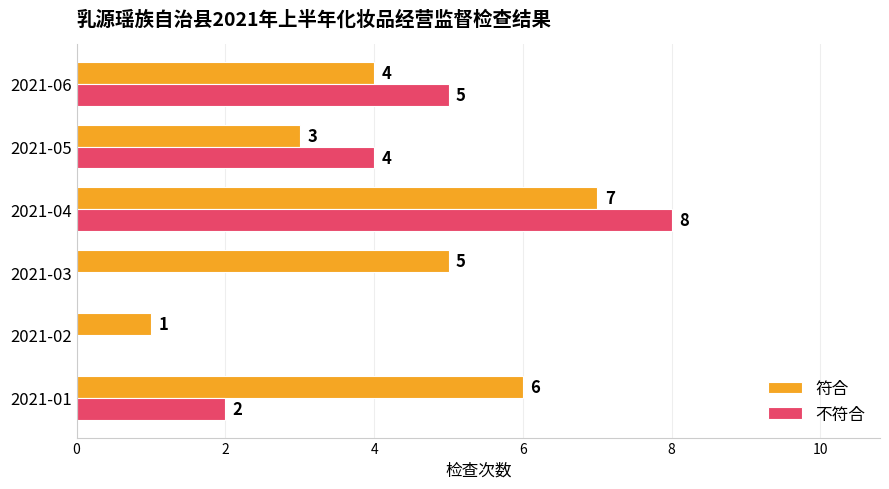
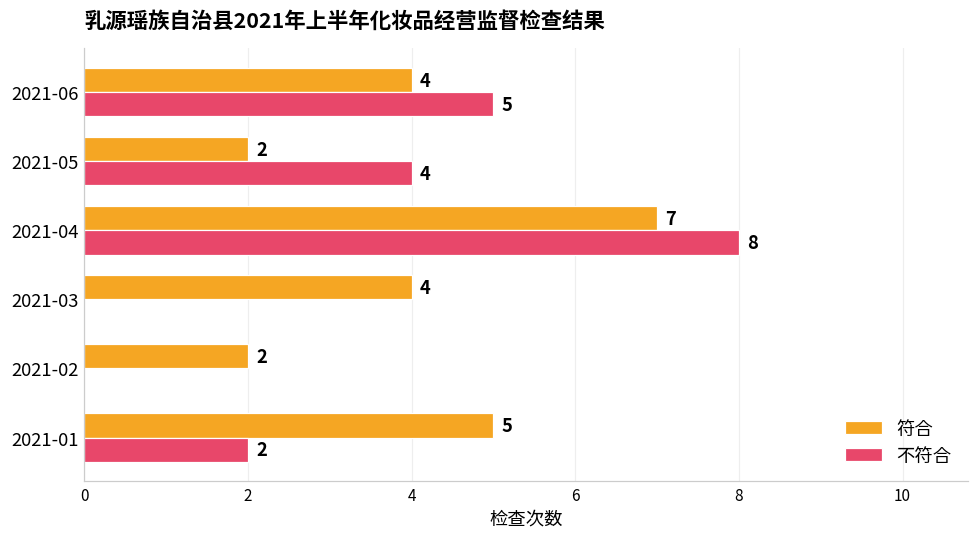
符合, 2021-05: 3 -> 2
符合, 2021-03: 5 -> 4
符合, 2021-02: 1 -> 2
符合, 2021-01: 6 -> 5
